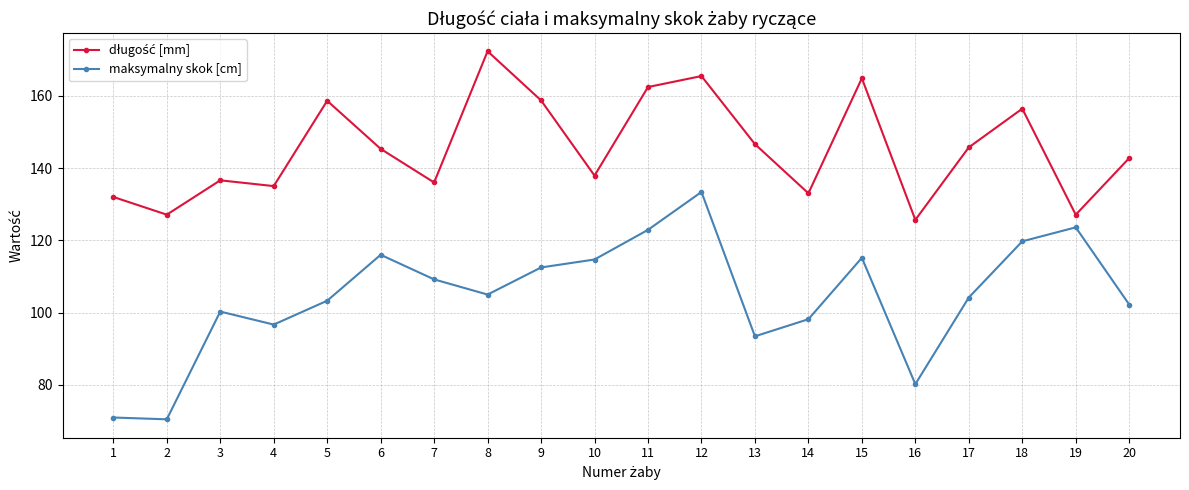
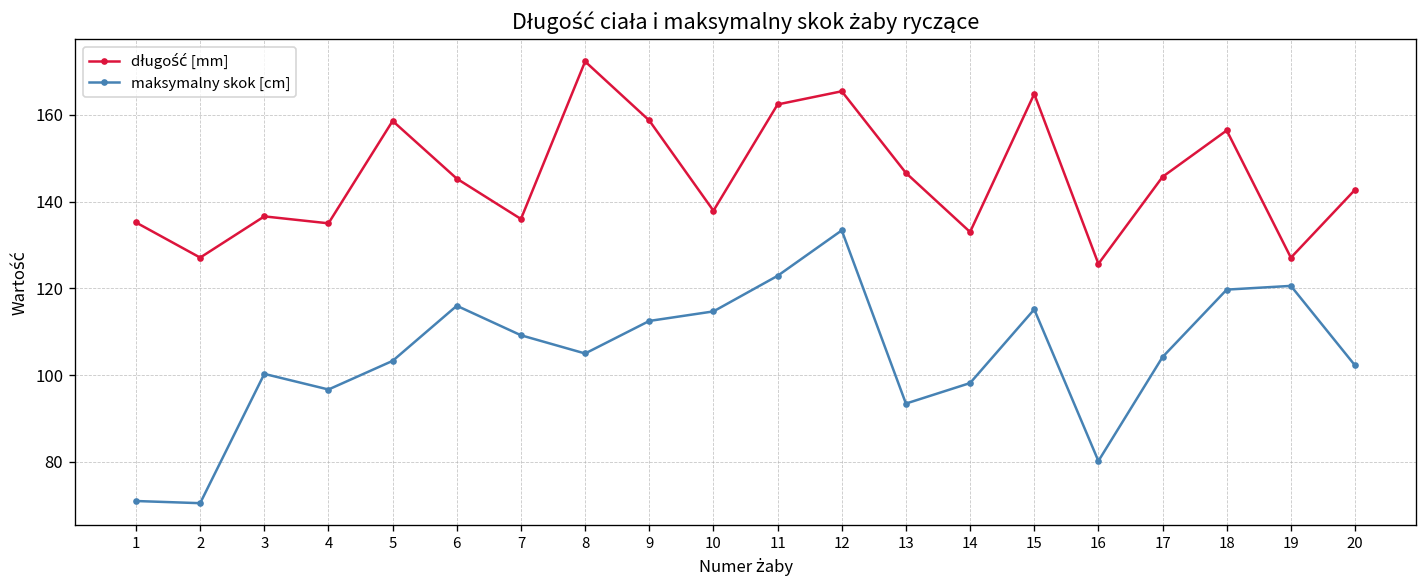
długość [mm], 1: 132 -> 135
maksymalny skok [cm], 19: 124 -> 121
